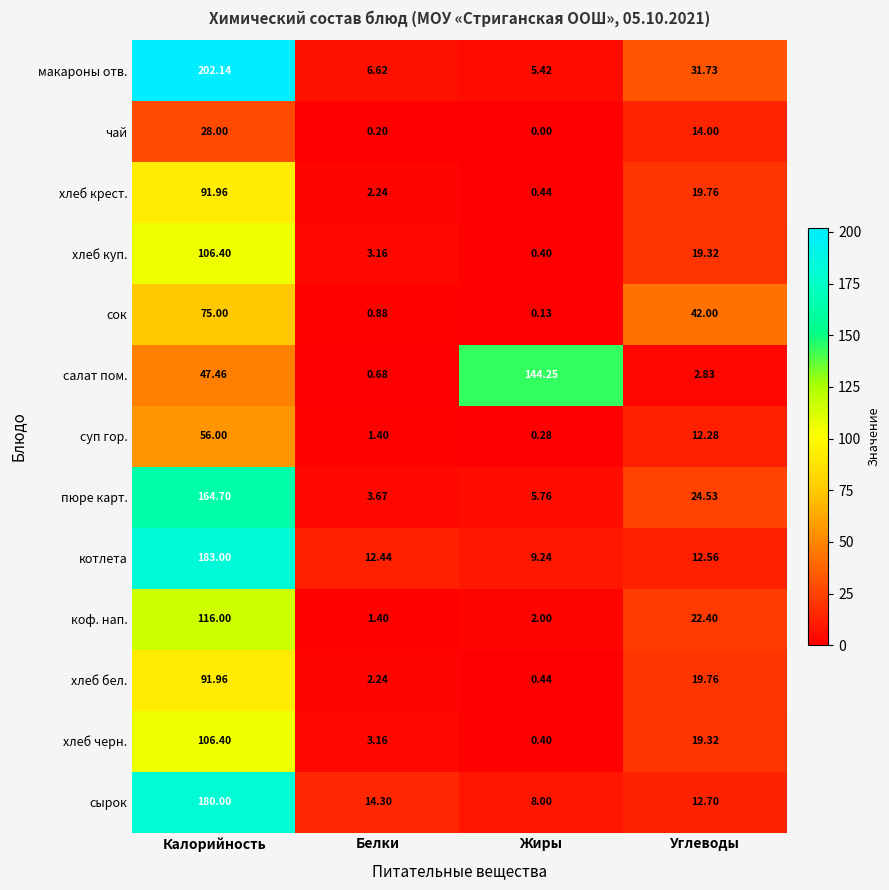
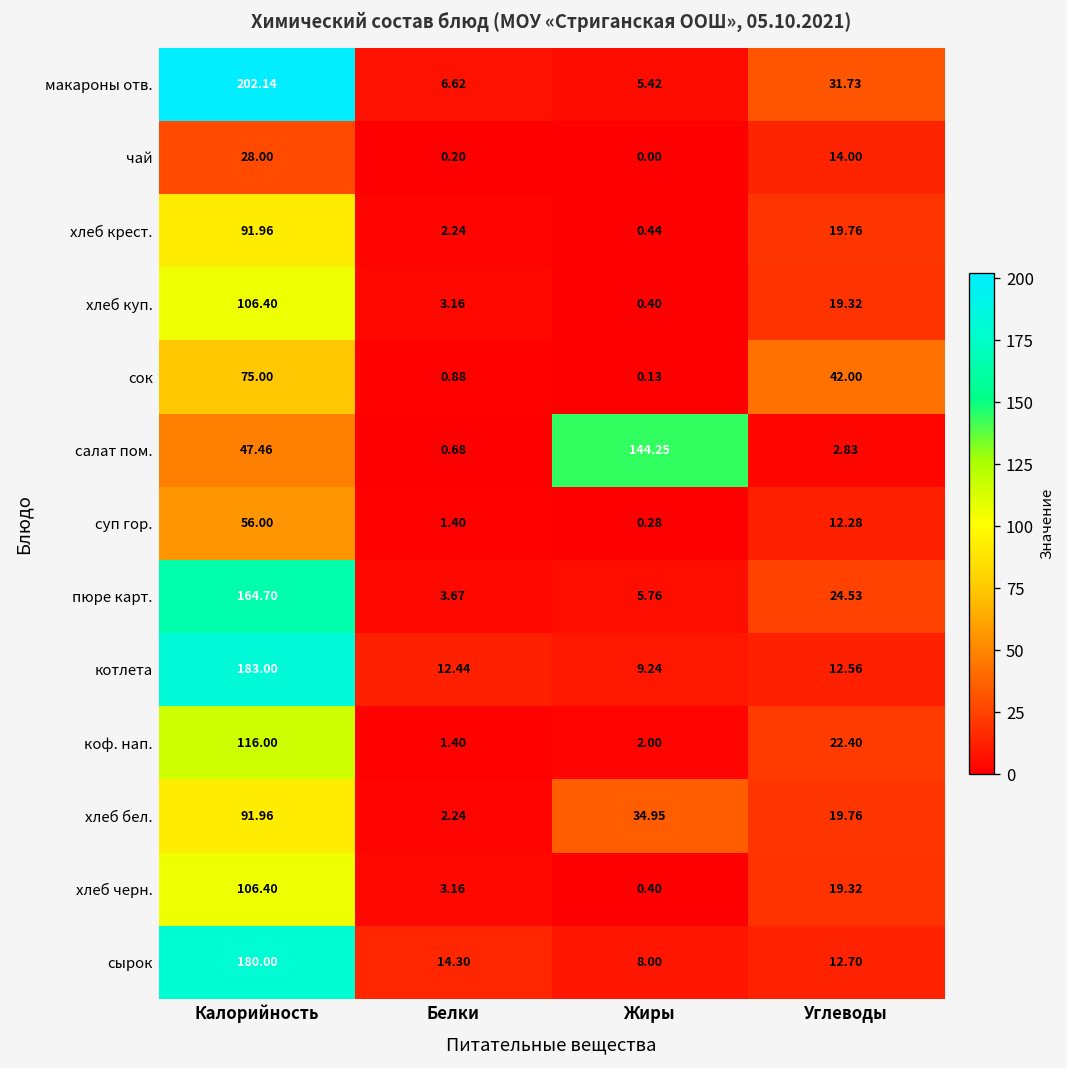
хлеб бел., Жиры: 0.44 -> 34.95
